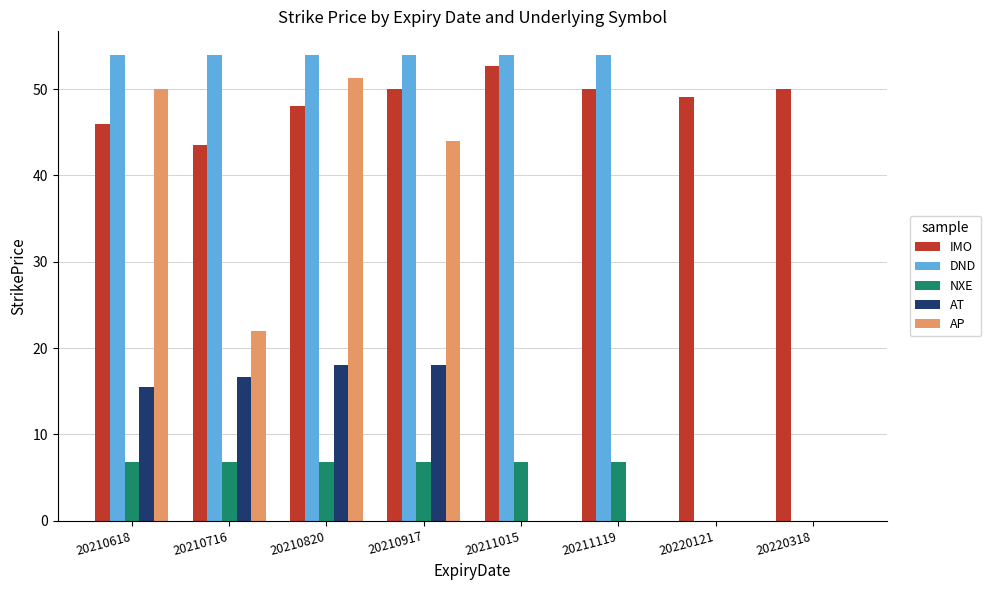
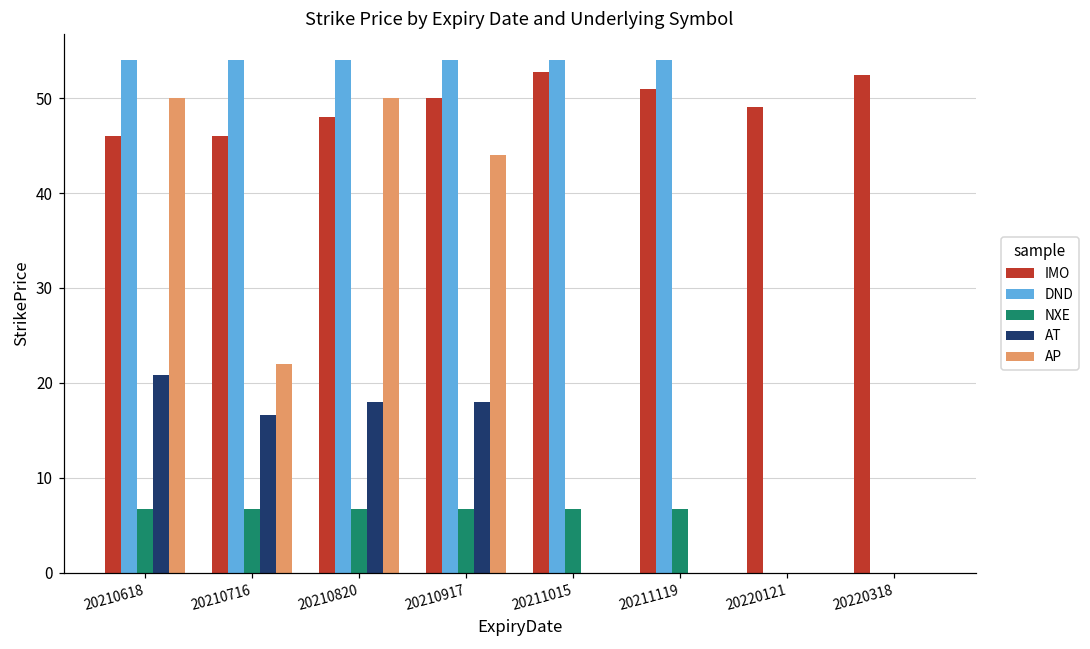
AT, 20210618: 16 -> 21
IMO, 20210716: 44 -> 46
AP, 20210820: 51 -> 50
IMO, 20211119: 50 -> 51
IMO, 20220318: 50 -> 52
